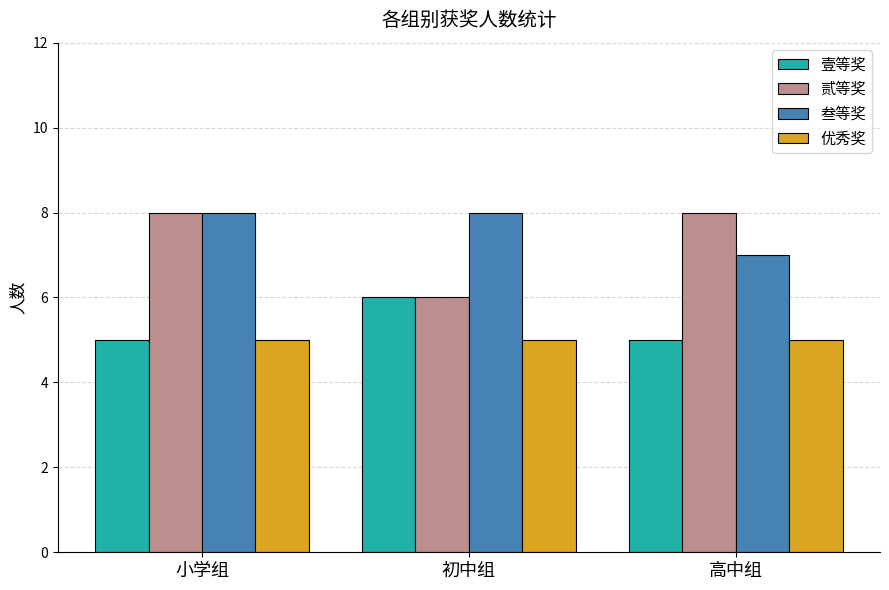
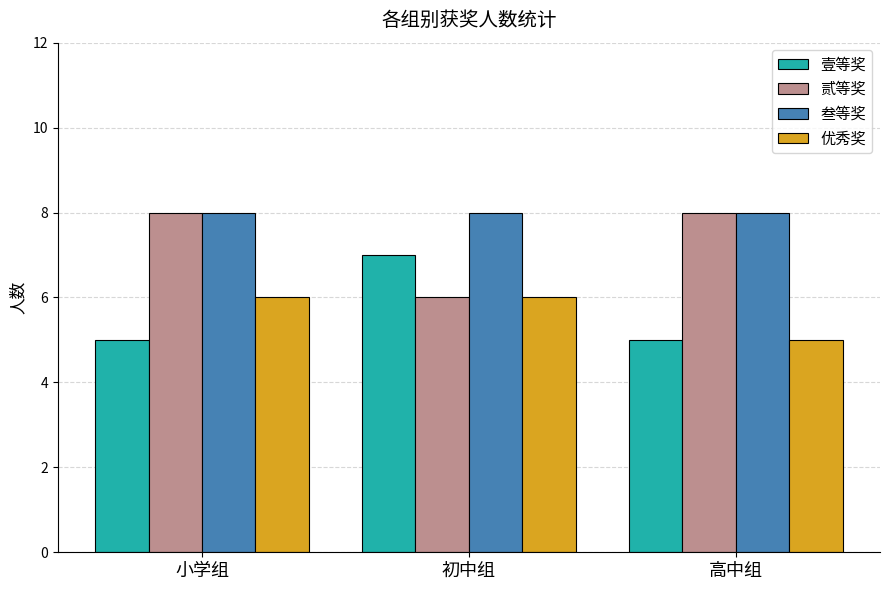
优秀奖, 小学组: 5 -> 6
壹等奖, 初中组: 6 -> 7
优秀奖, 初中组: 5 -> 6
叁等奖, 高中组: 7 -> 8
